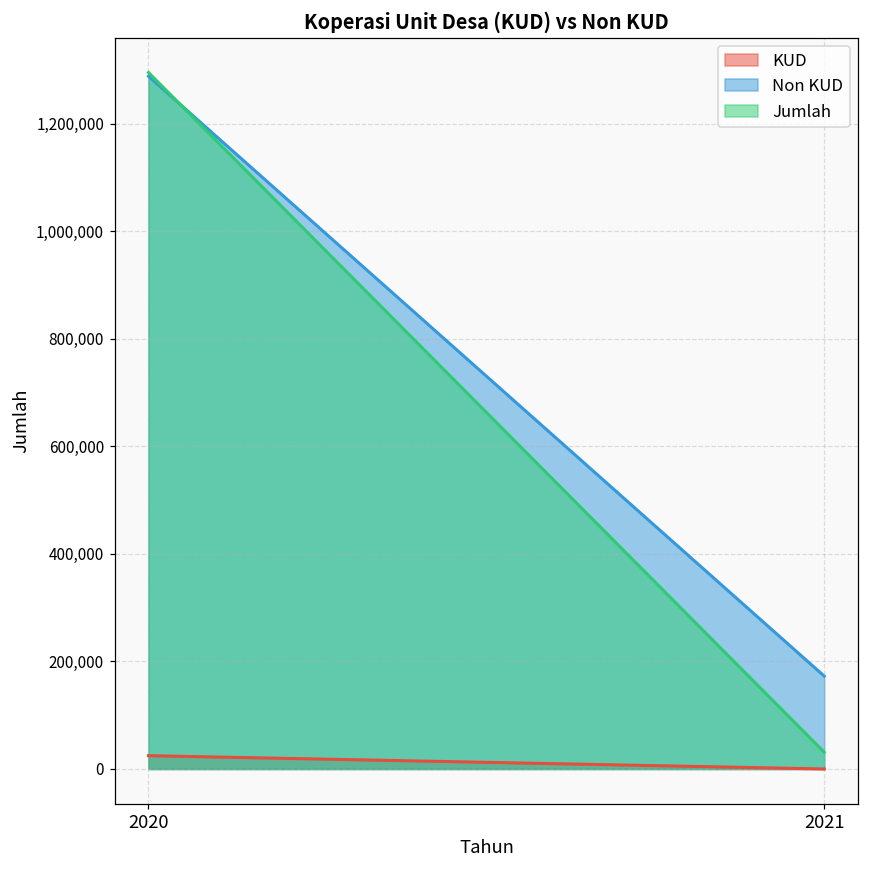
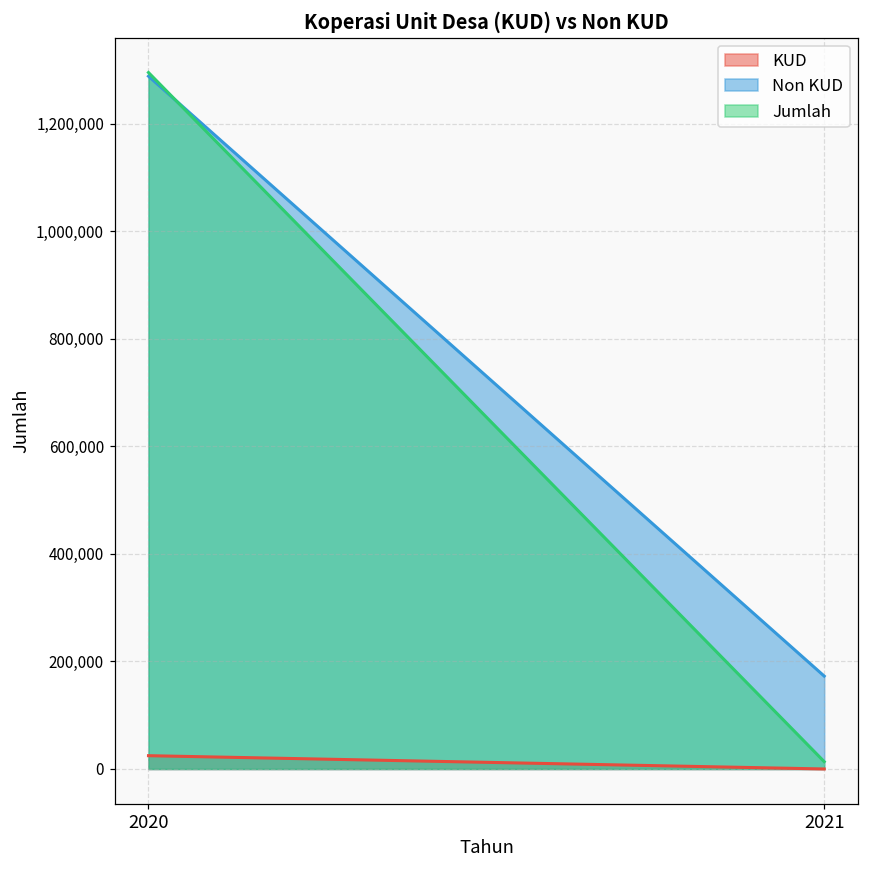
Jumlah, 2021: 30,000 -> 10,000
